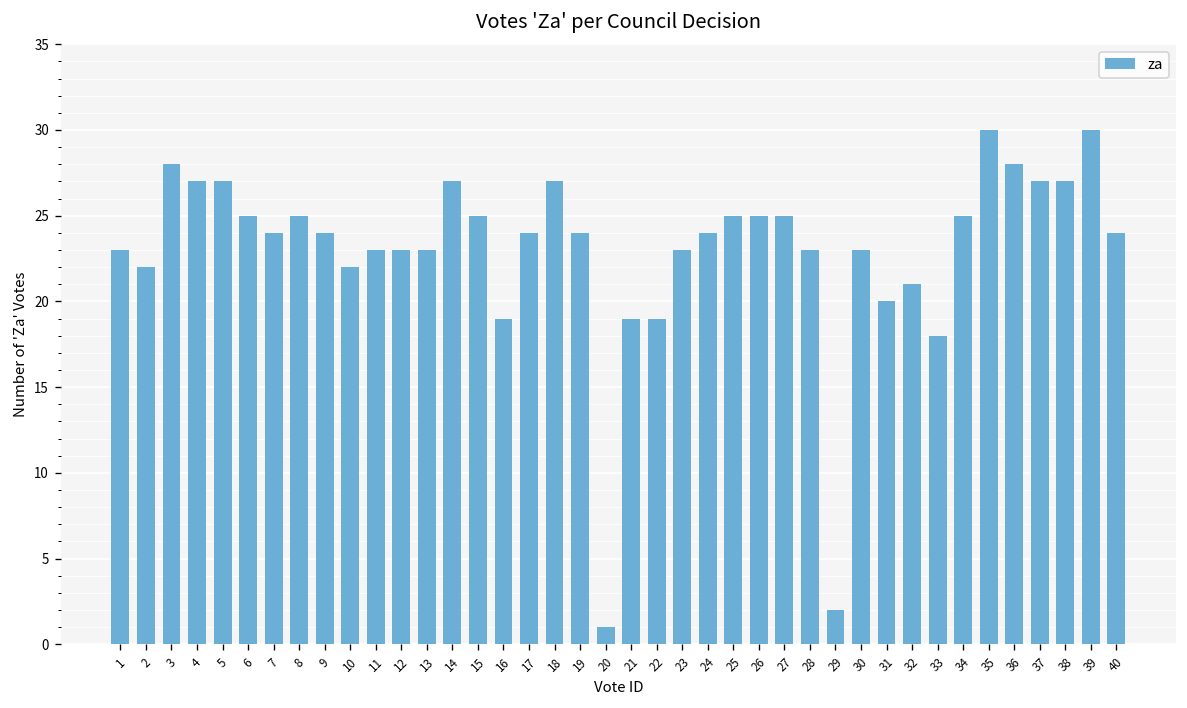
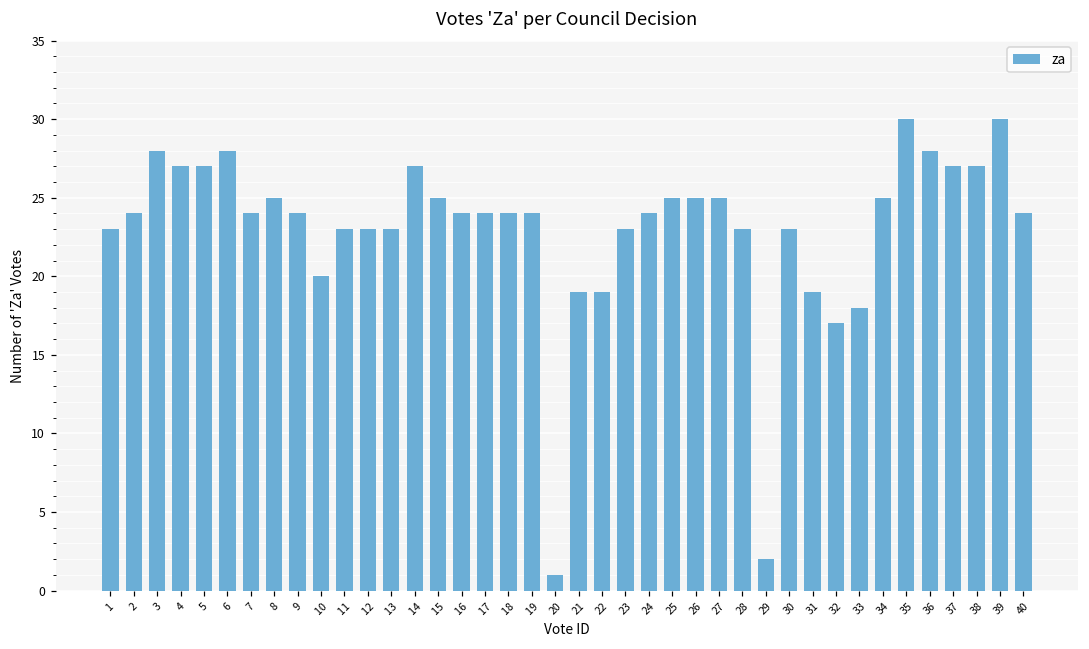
2: 22 -> 24
6: 25 -> 28
10: 22 -> 20
16: 19 -> 24
18: 27 -> 24
31: 20 -> 19
32: 21 -> 17
